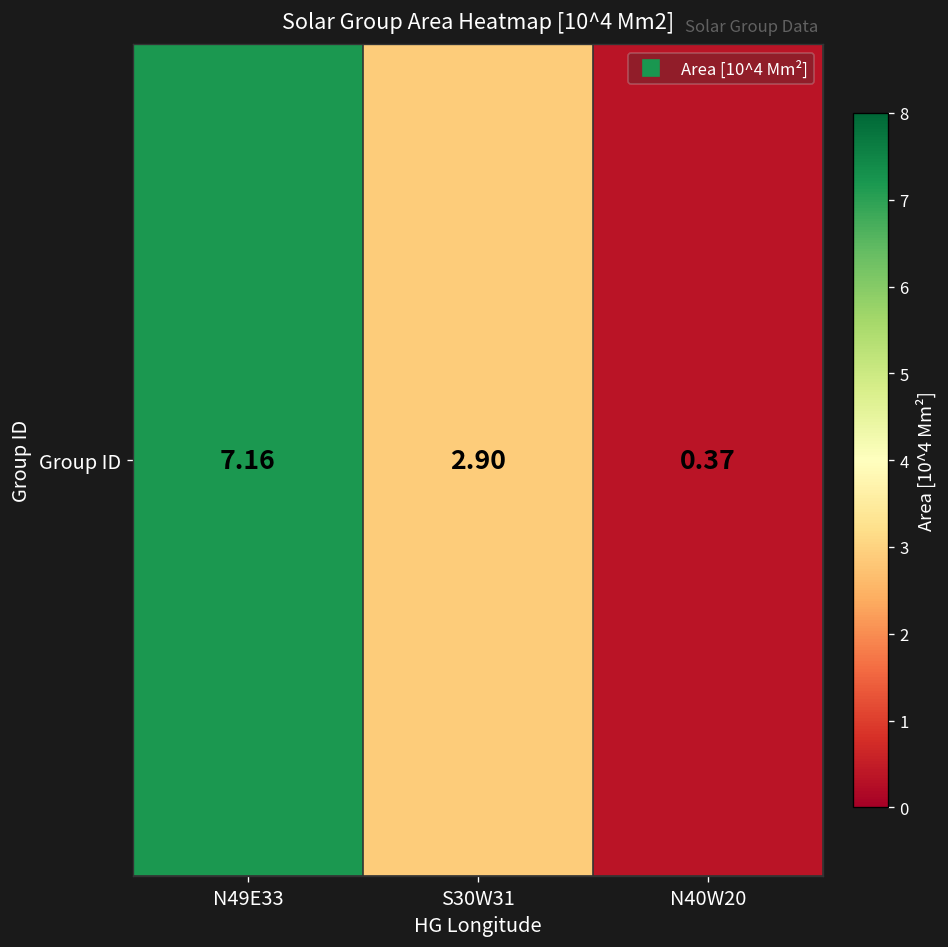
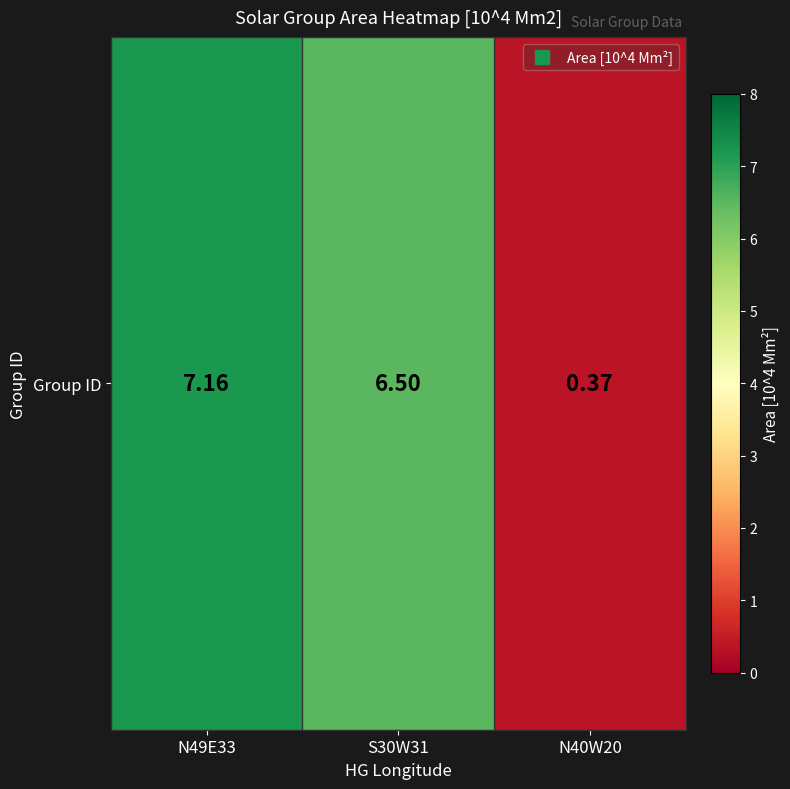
Group ID, S30W31: 2.90 -> 6.50
